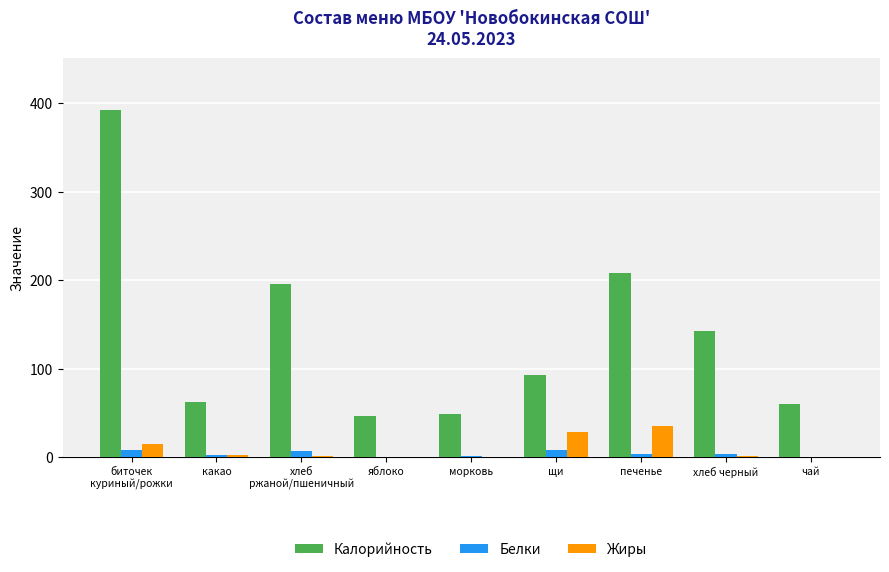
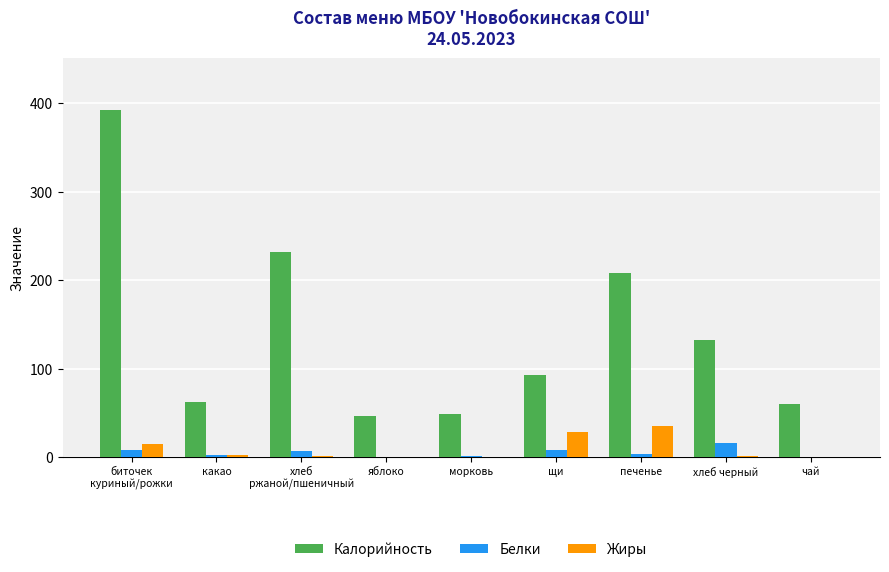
Калорийность, хлеб ржаной/пшеничный: 200 -> 230
Калорийность, хлеб черный: 140 -> 130
Белки, хлеб черный: 0 -> 20
